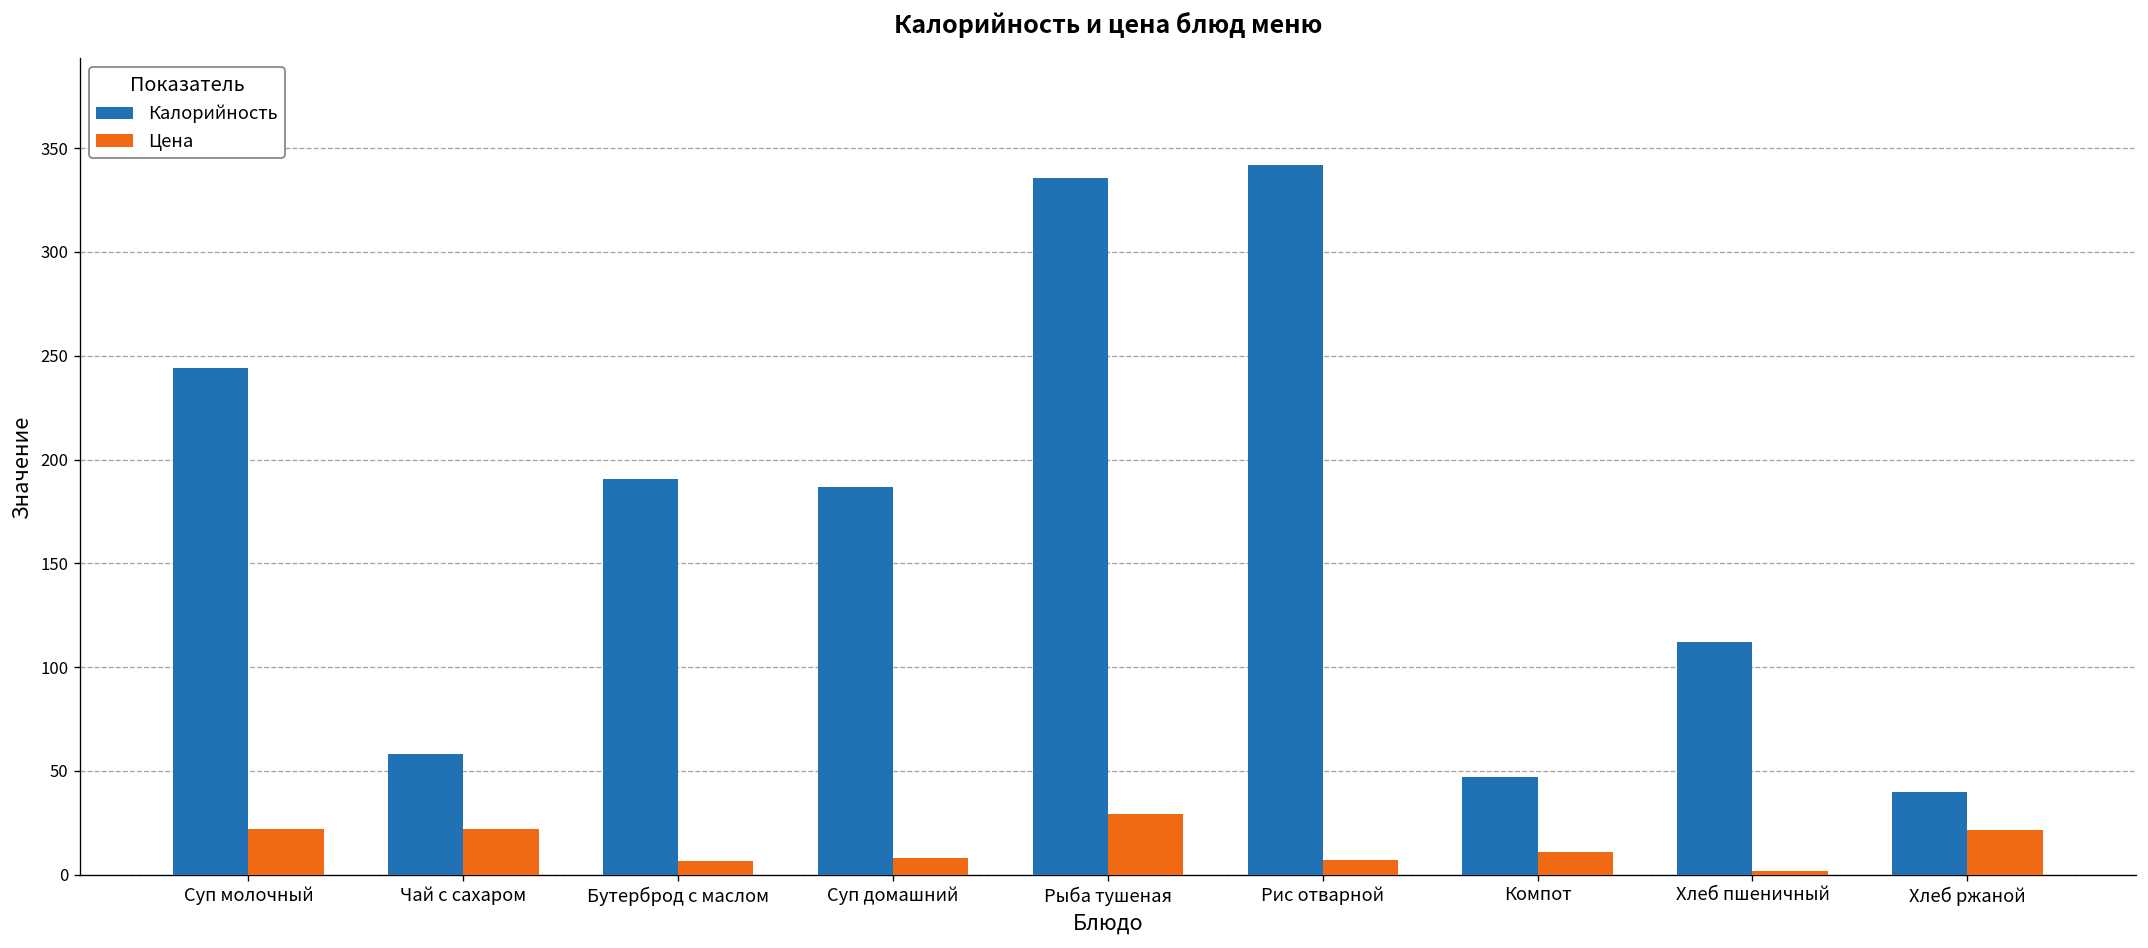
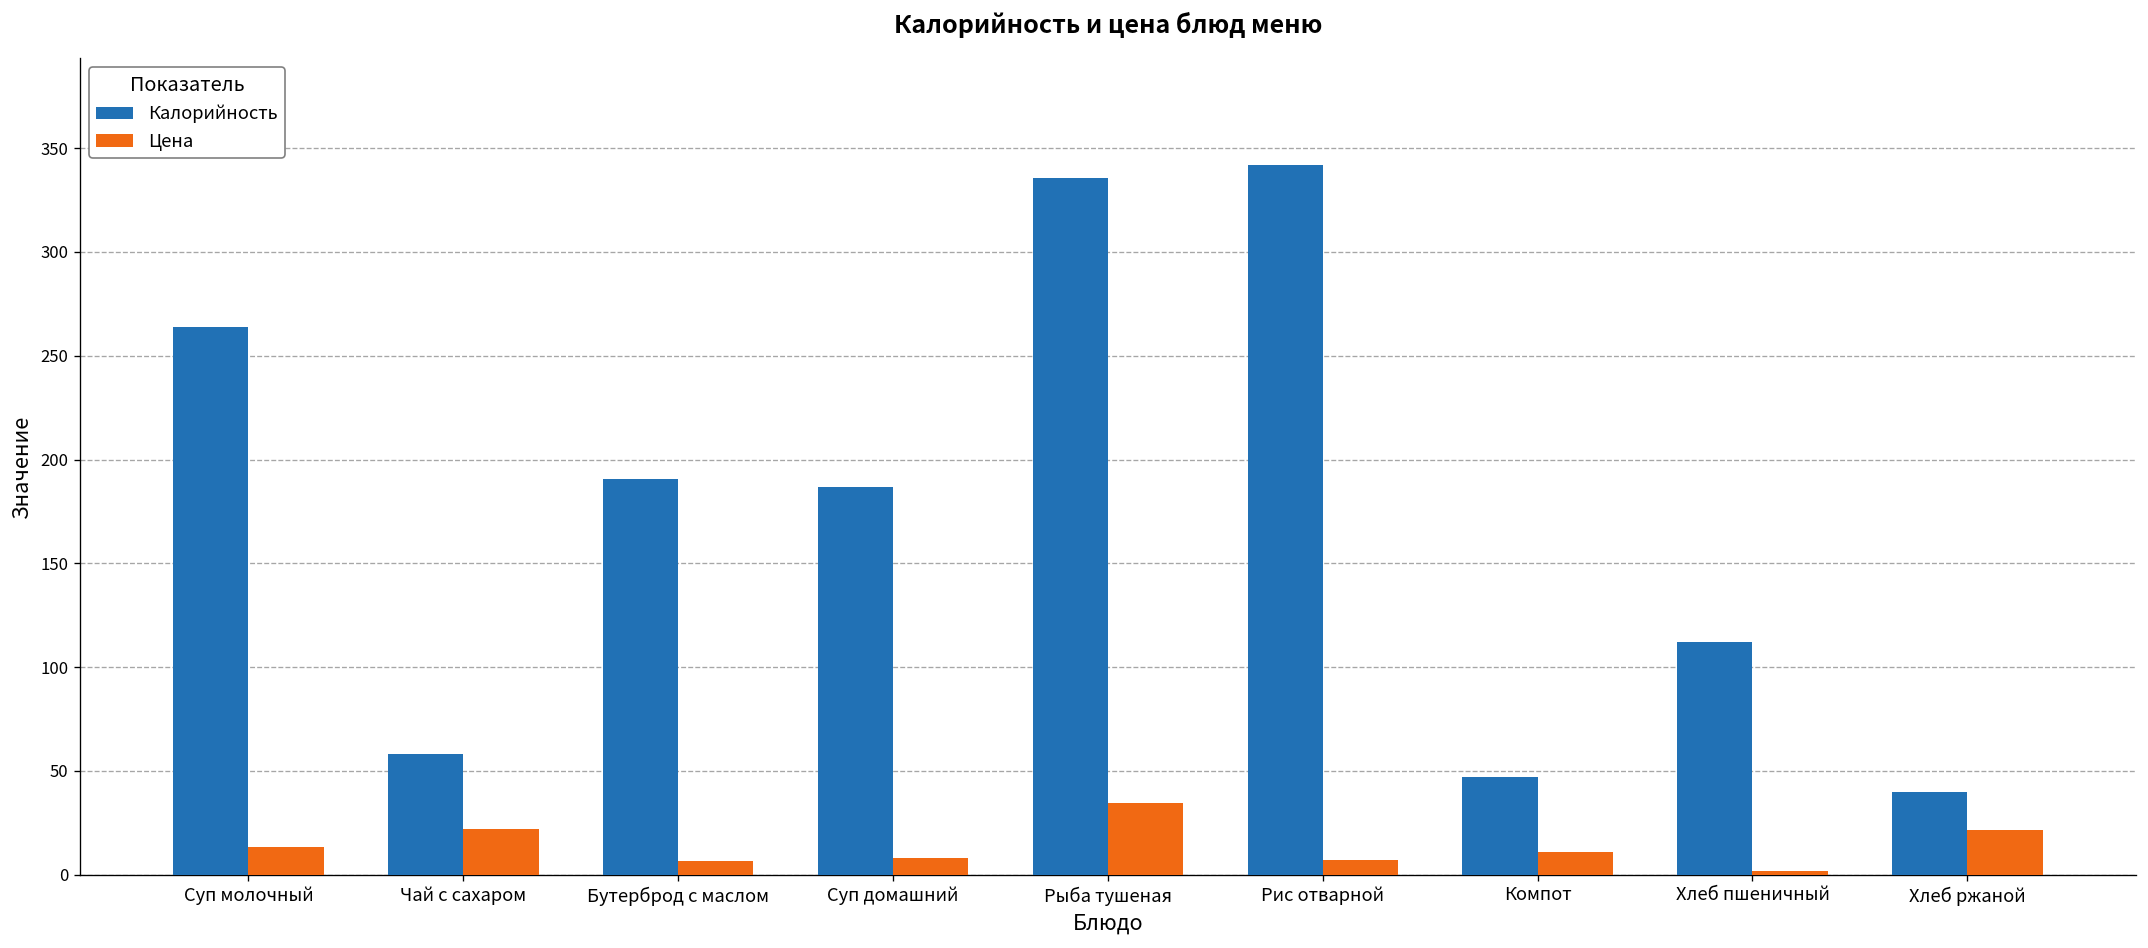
Калорийность, Суп молочный: 244 -> 264
Цена, Суп молочный: 22 -> 13
Цена, Рыба тушеная: 29 -> 35
